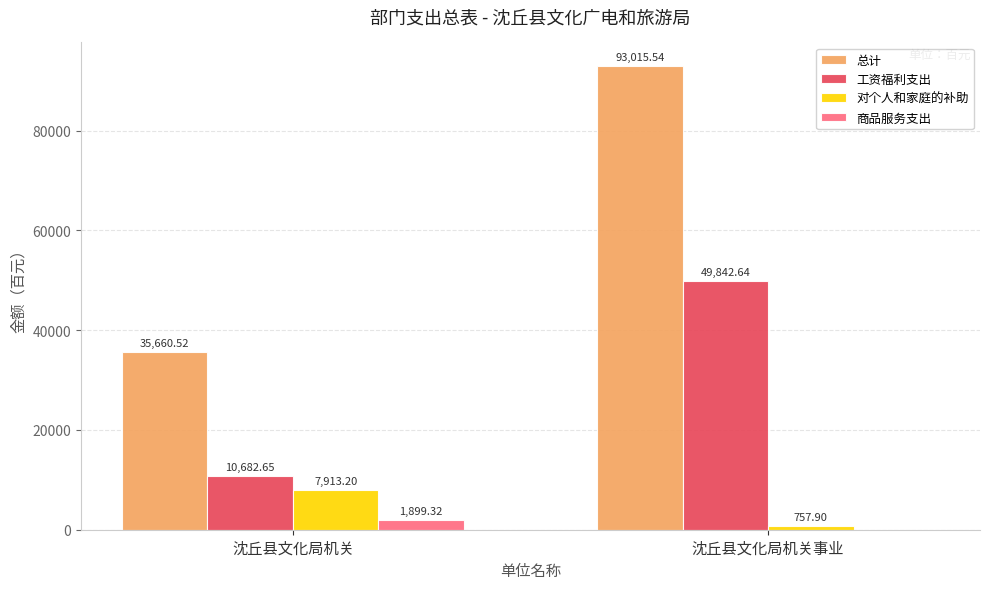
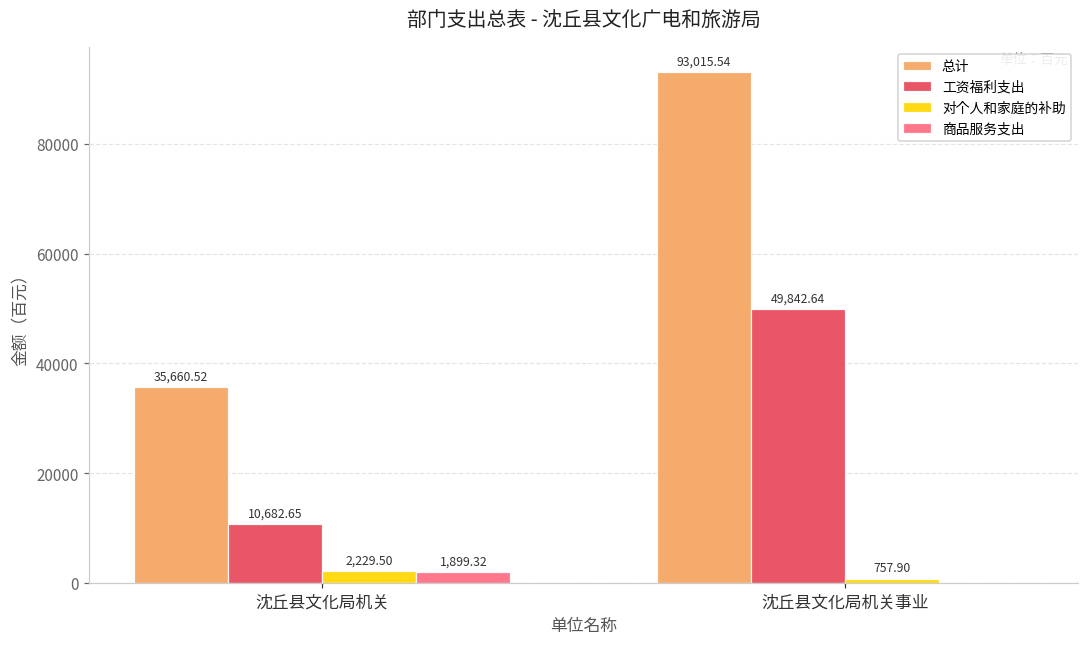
对个人和家庭的补助, 沈丘县文化局机关: 7,913.20 -> 2,229.50
